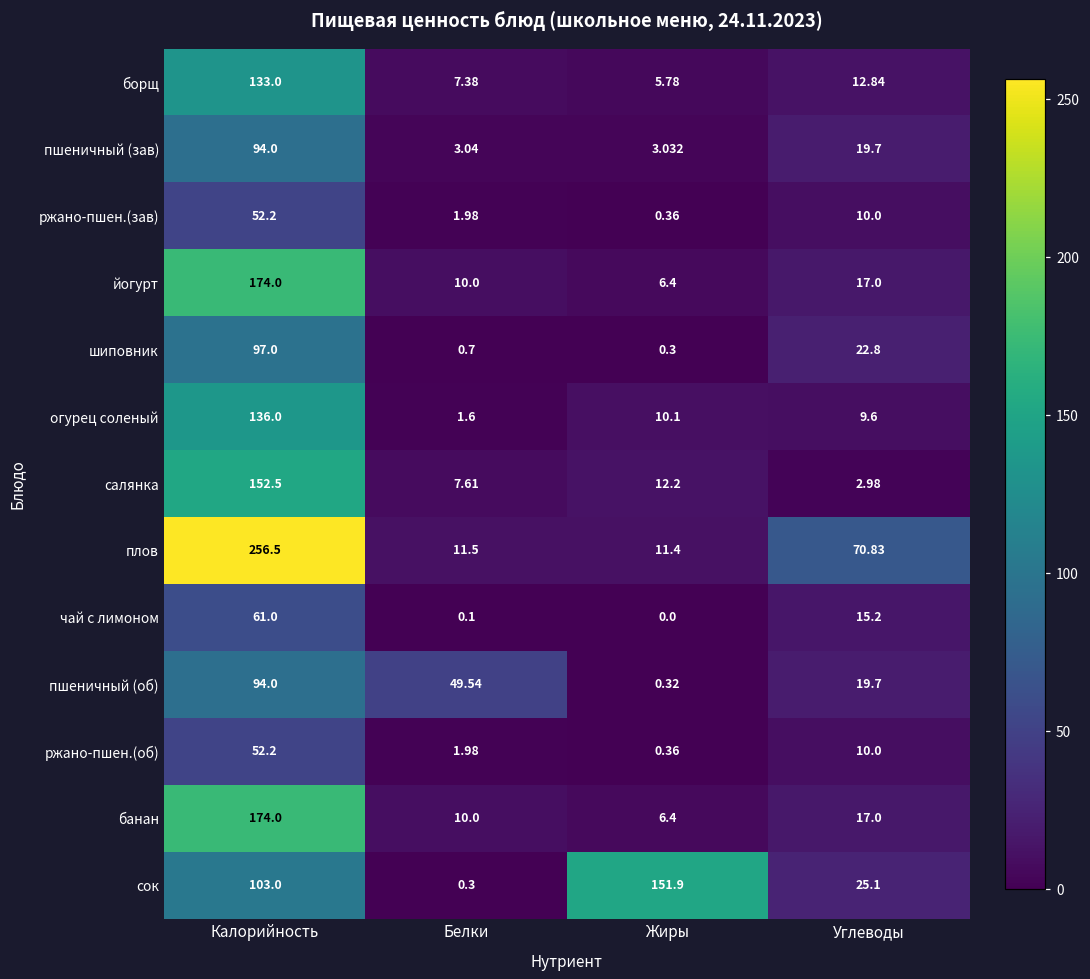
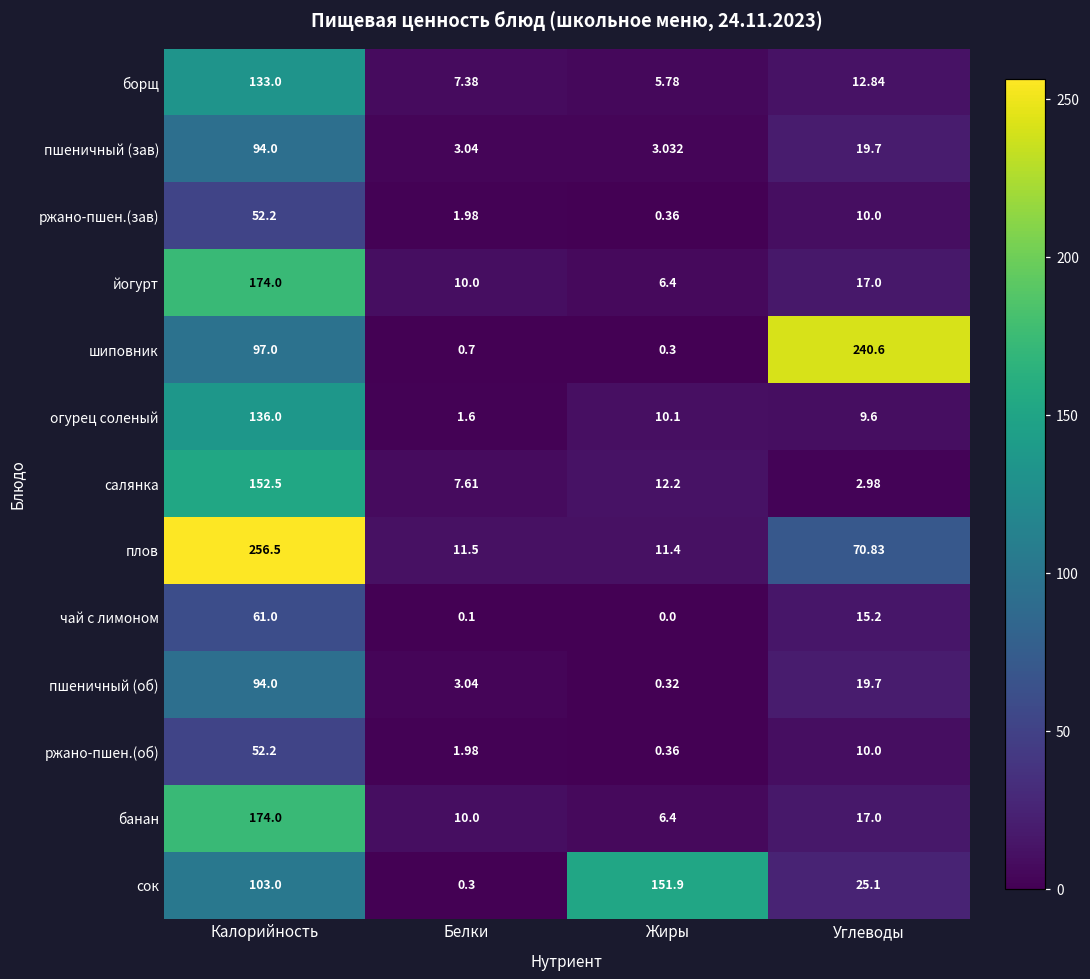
шиповник, Углеводы: 22.8 -> 240.6
пшеничный (об), Белки: 49.54 -> 3.04
